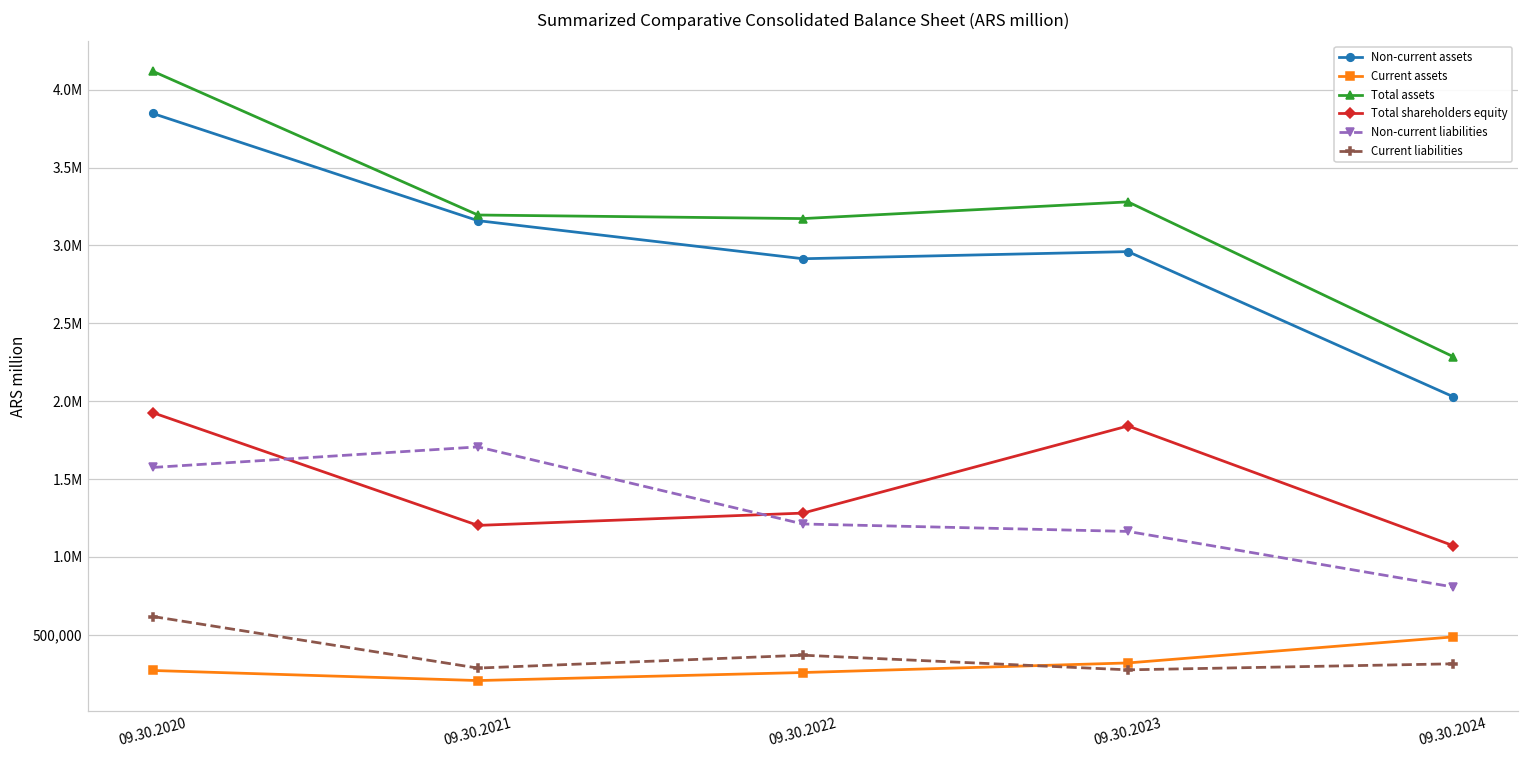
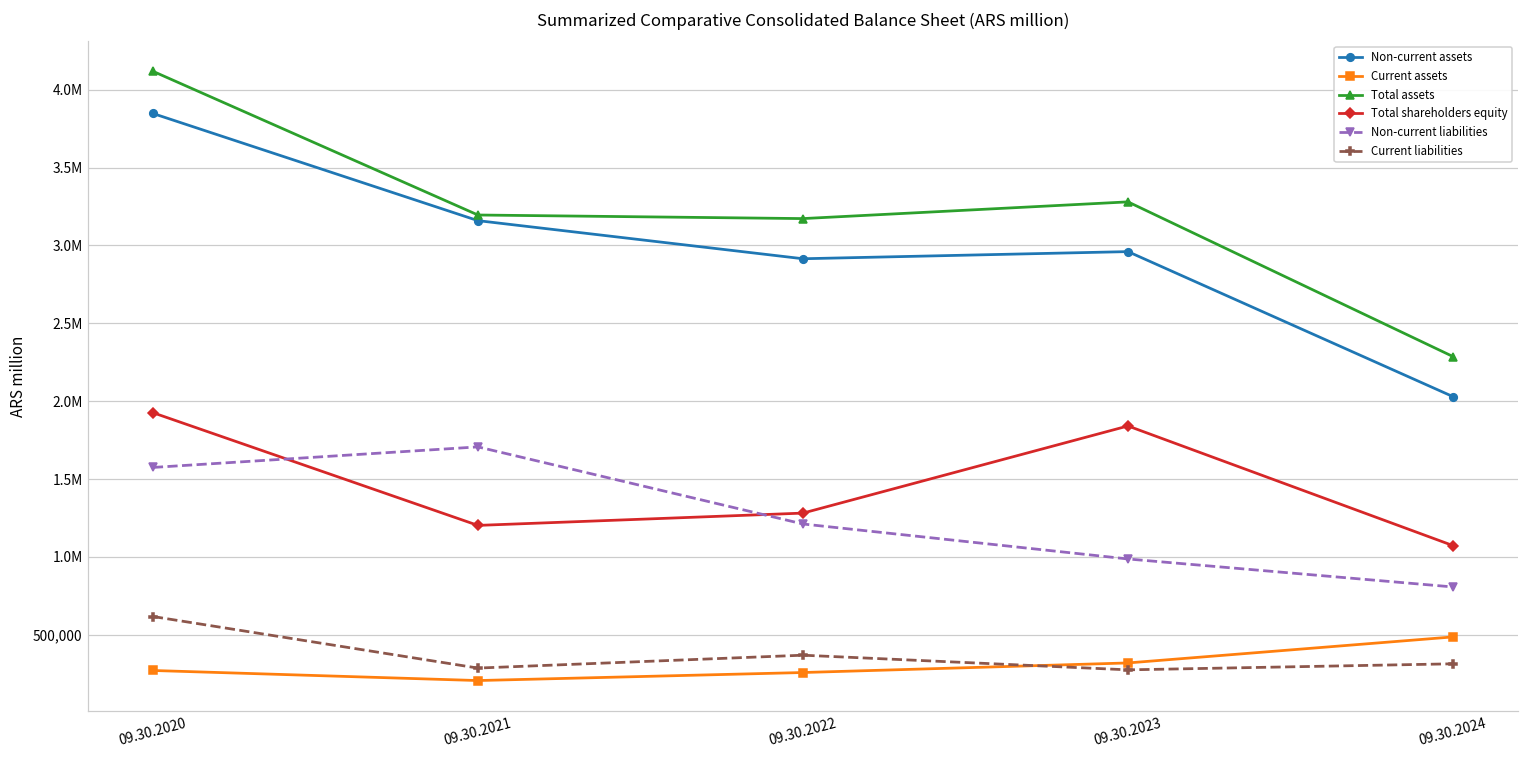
Non-current liabilities, 09.30.2023: 1,160,000 -> 990,000
